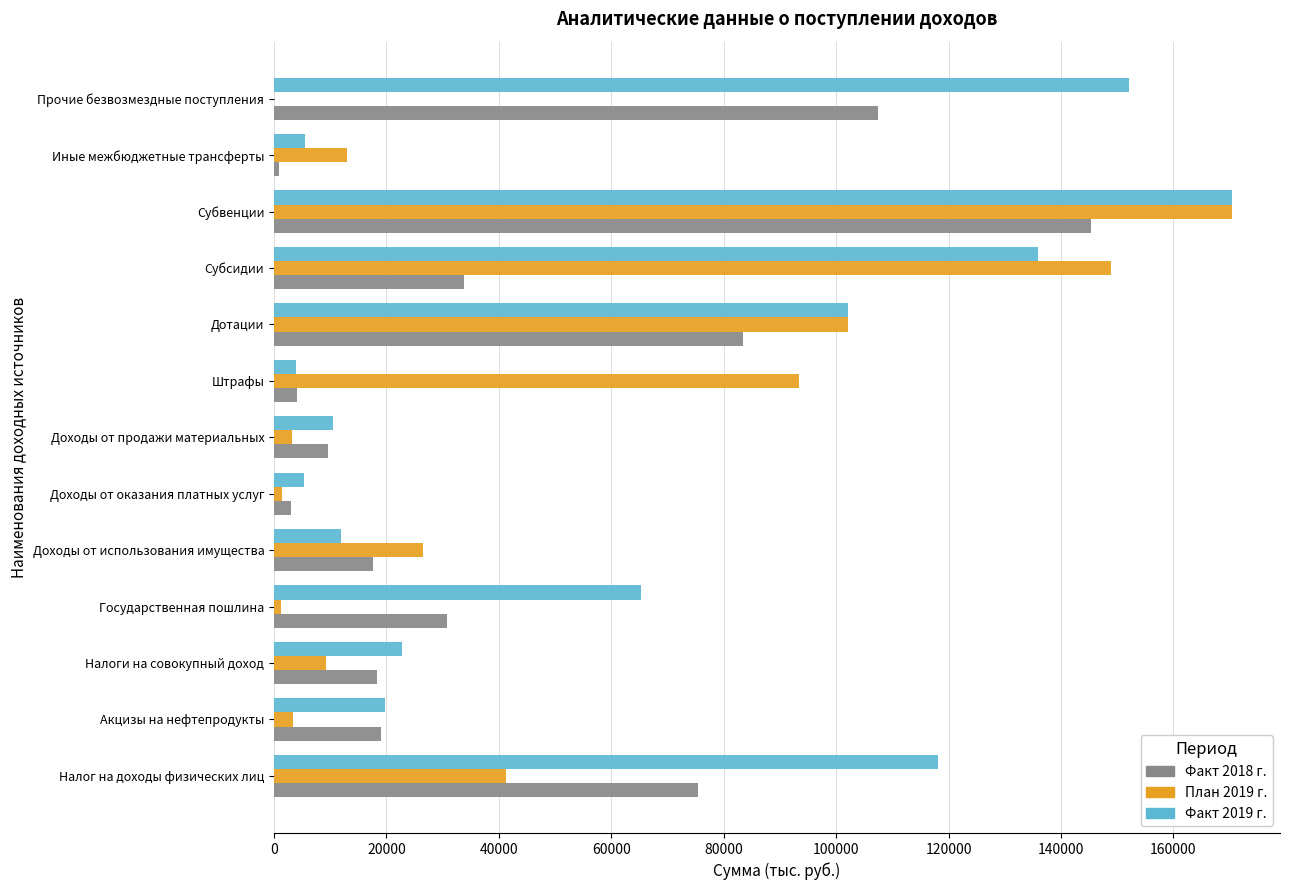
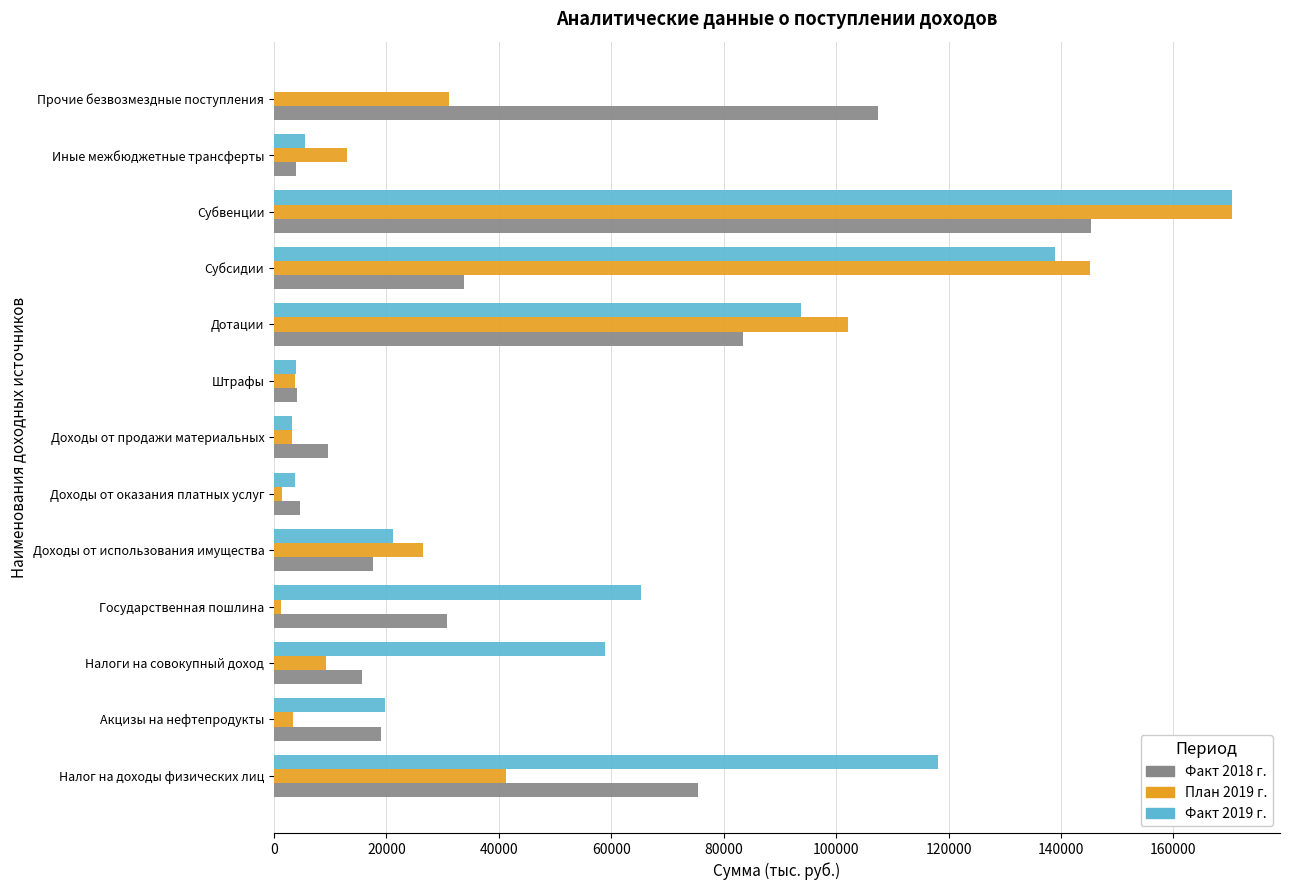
Факт 2019 г., Прочие безвозмездные поступления: 152000 -> 0
План 2019 г., Прочие безвозмездные поступления: 0 -> 31000
Факт 2018 г., Иные межбюджетные трансферты: 1000 -> 4000
Факт 2019 г., Субсидии: 136000 -> 139000
План 2019 г., Субсидии: 149000 -> 145000
Факт 2019 г., Дотации: 102000 -> 94000
План 2019 г., Штрафы: 93000 -> 4000
Факт 2019 г., Доходы от продажи материальных: 10000 -> 3000
Факт 2019 г., Доходы от оказания платных услуг: 5000 -> 4000
Факт 2018 г., Доходы от оказания платных услуг: 3000 -> 5000
Факт 2019 г., Доходы от использования имущества: 12000 -> 21000
Факт 2019 г., Налоги на совокупный доход: 23000 -> 59000
Факт 2018 г., Налоги на совокупный доход: 18000 -> 16000
